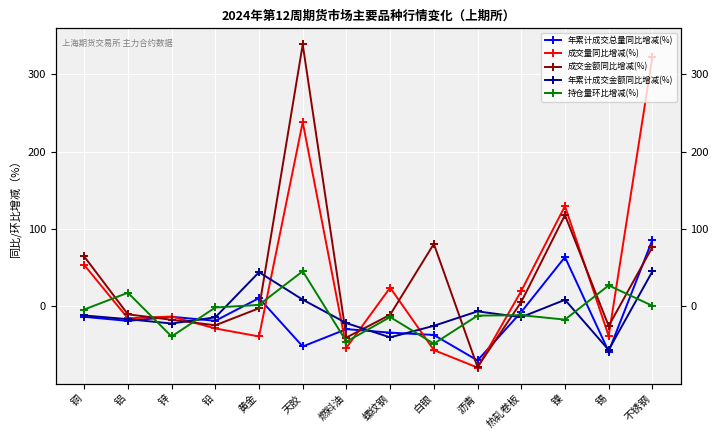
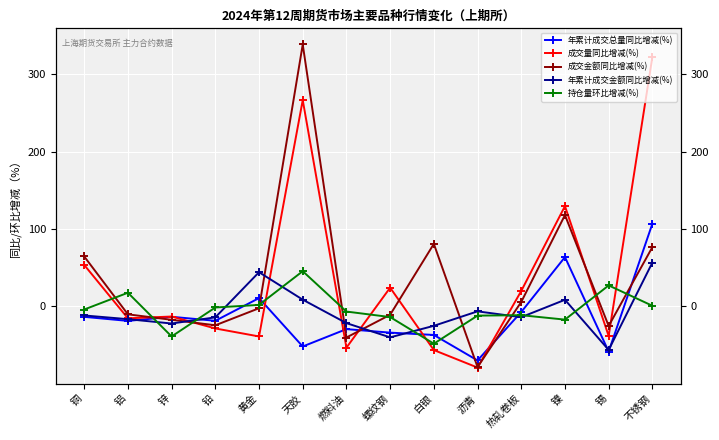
成交量同比增减(%), 天胶: 240 -> 270
持仓量环比增减(%), 燃料油: -50 -> -10
年累计成交总量同比增减(%), 不锈钢: 90 -> 110
年累计成交金额同比增减(%), 不锈钢: 50 -> 60
